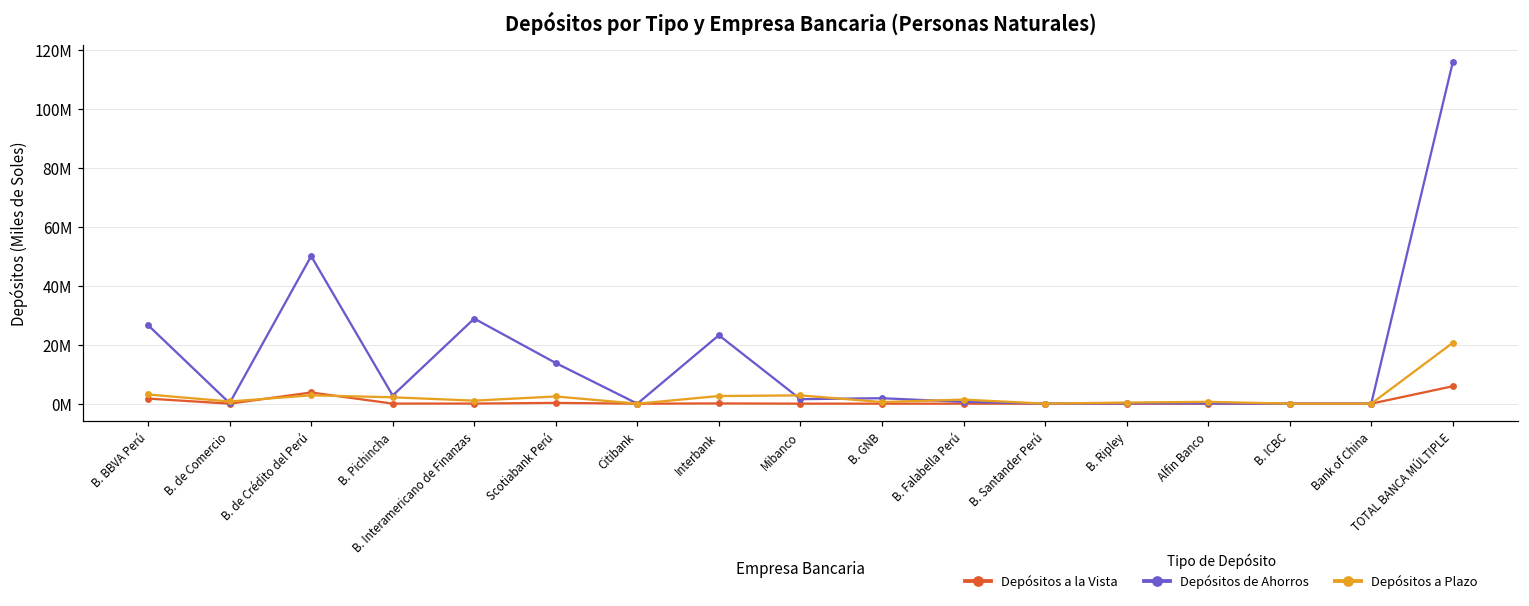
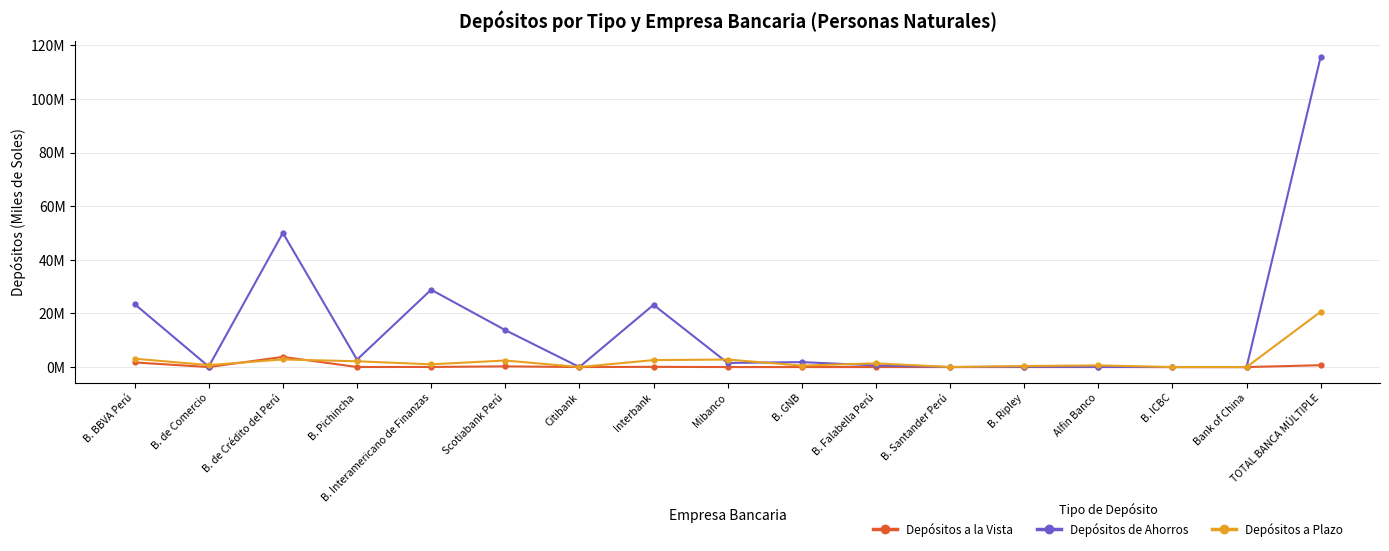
Depósitos de Ahorros, B. BBVA Perú: 27000000 -> 23000000
Depósitos a la Vista, TOTAL BANCA MÚLTIPLE: 6000000 -> 1000000
